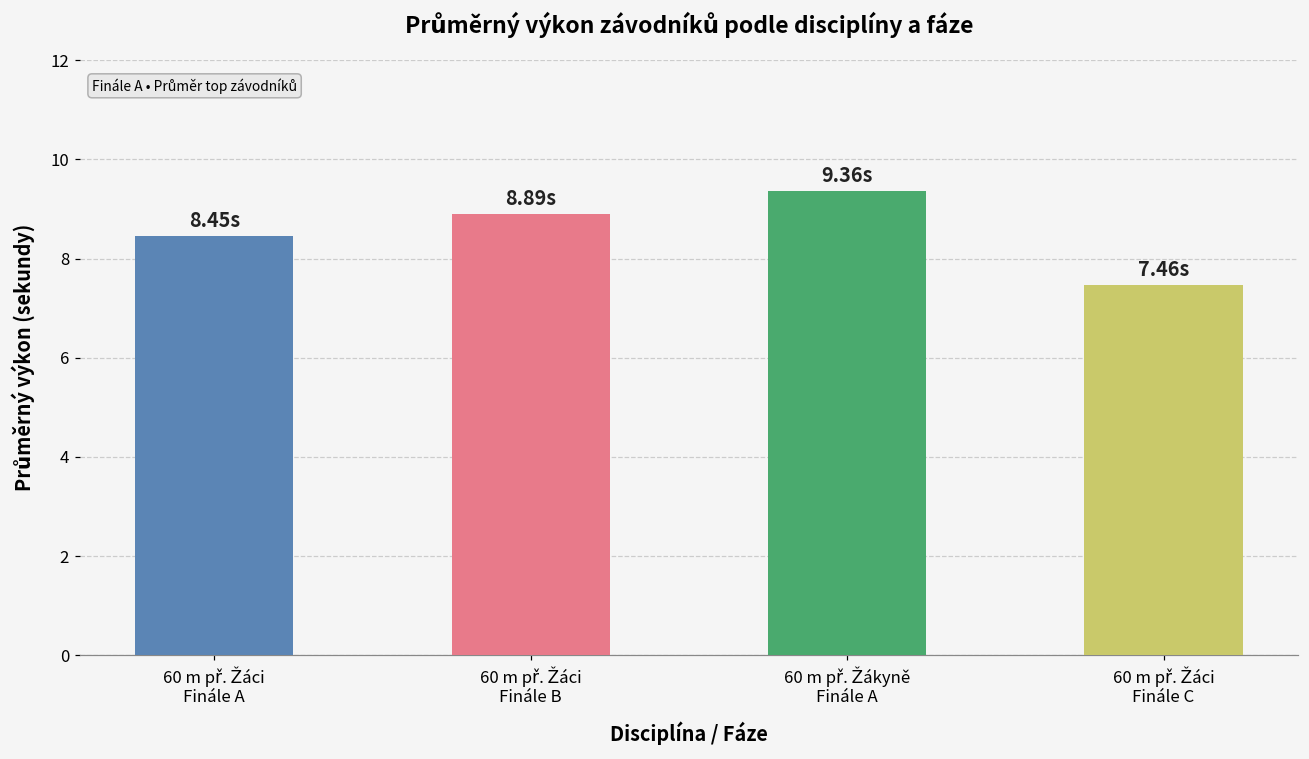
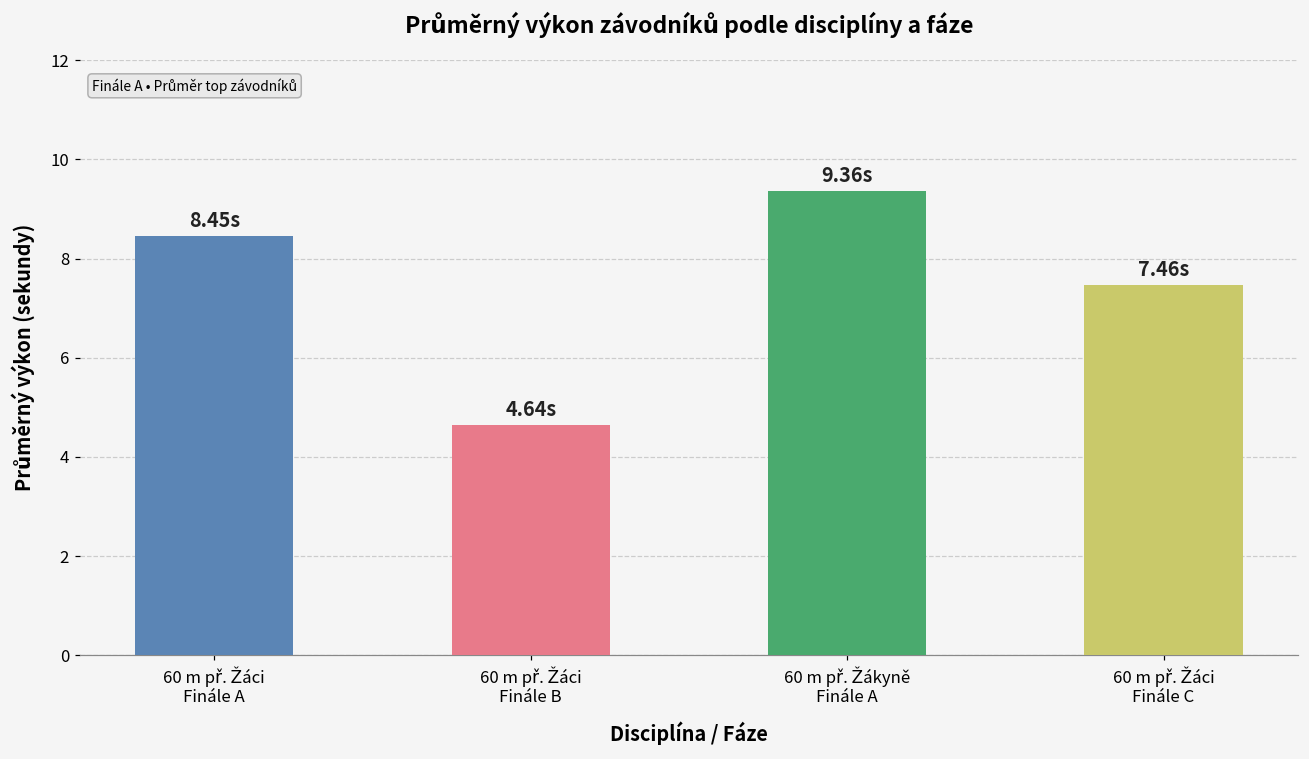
60 m př. Žáci Finále B: 8.89s -> 4.64s
